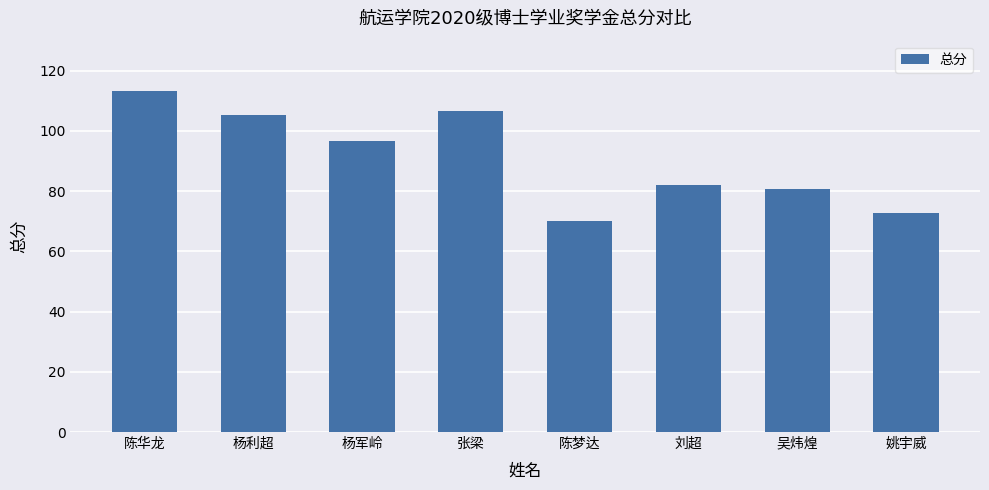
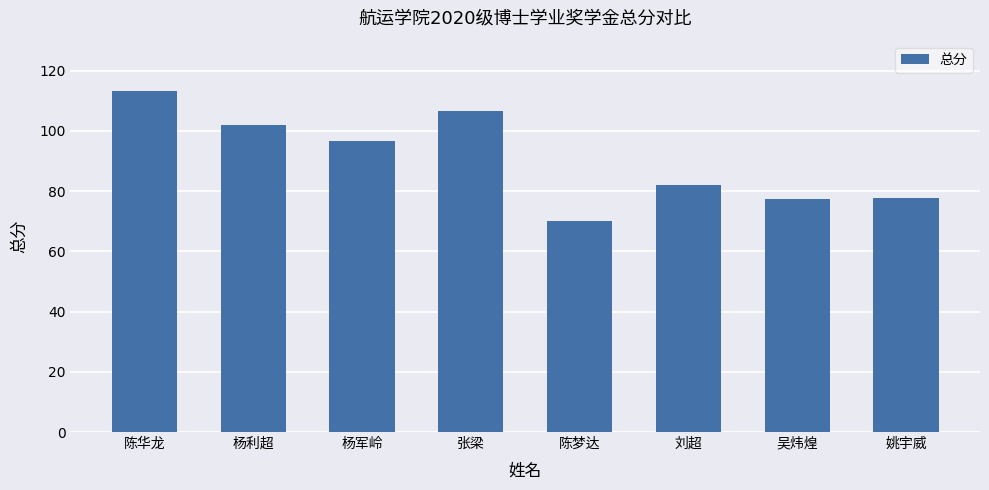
杨利超: 105 -> 102
吴炜煌: 81 -> 77
姚宇威: 73 -> 78
